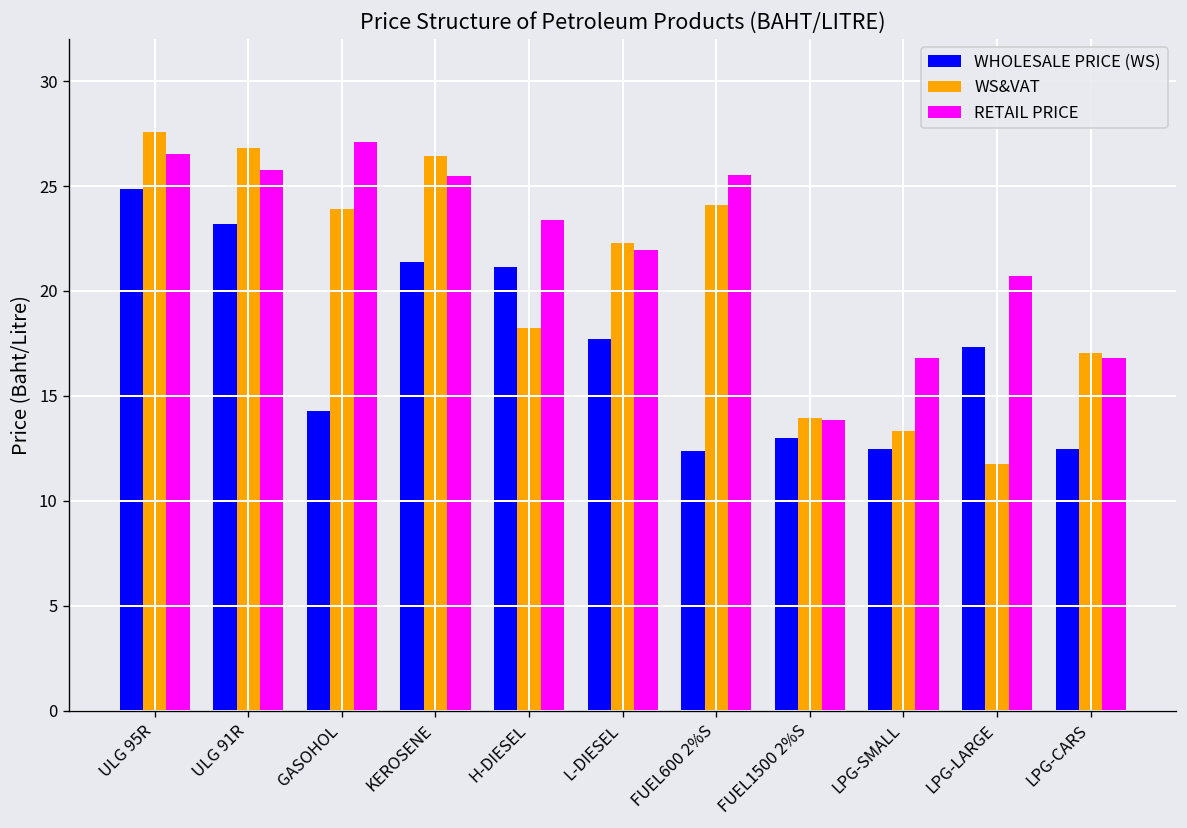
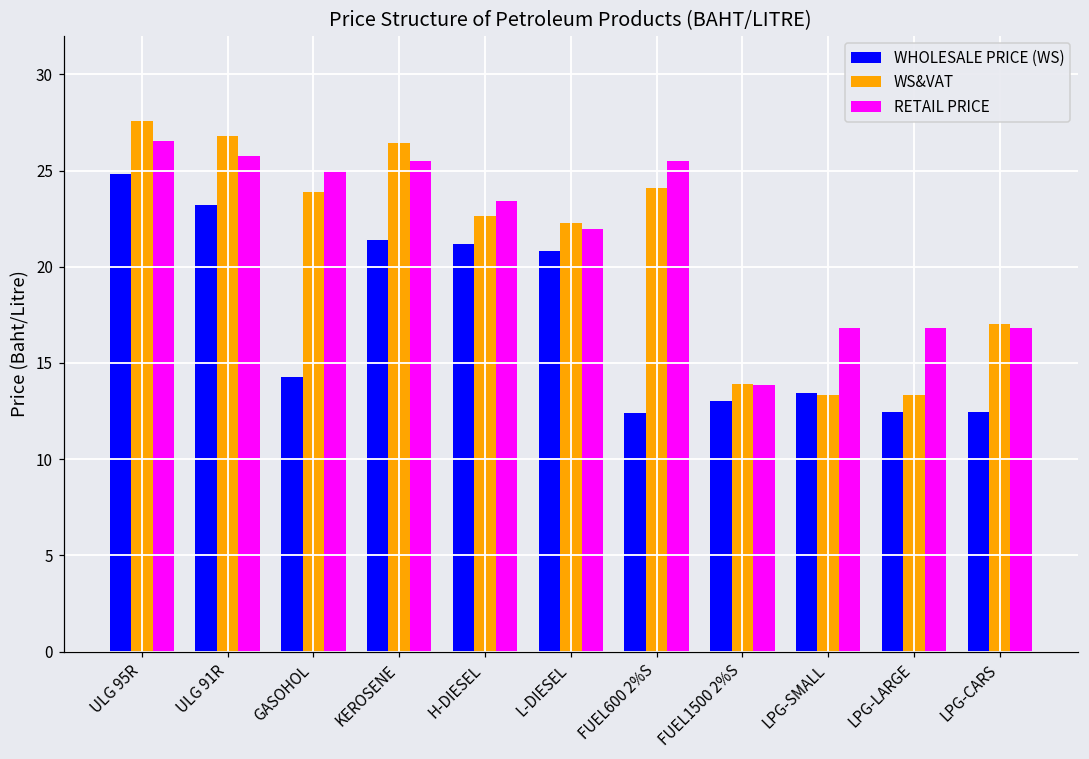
RETAIL PRICE, GASOHOL: 27.1 -> 25.0
WS&VAT, H-DIESEL: 18.2 -> 22.6
WHOLESALE PRICE (WS), L-DIESEL: 17.7 -> 20.8
WHOLESALE PRICE (WS), LPG-SMALL: 12.5 -> 13.4
WHOLESALE PRICE (WS), LPG-LARGE: 17.3 -> 12.5
WS&VAT, LPG-LARGE: 11.8 -> 13.3
RETAIL PRICE, LPG-LARGE: 20.7 -> 16.8
